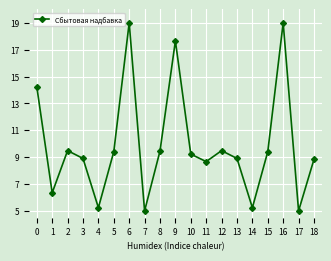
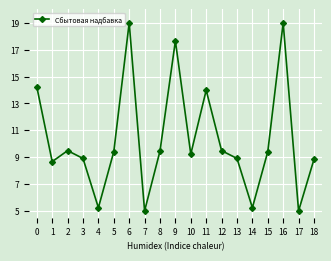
1: 6.3 -> 8.7
11: 8.7 -> 14.0
